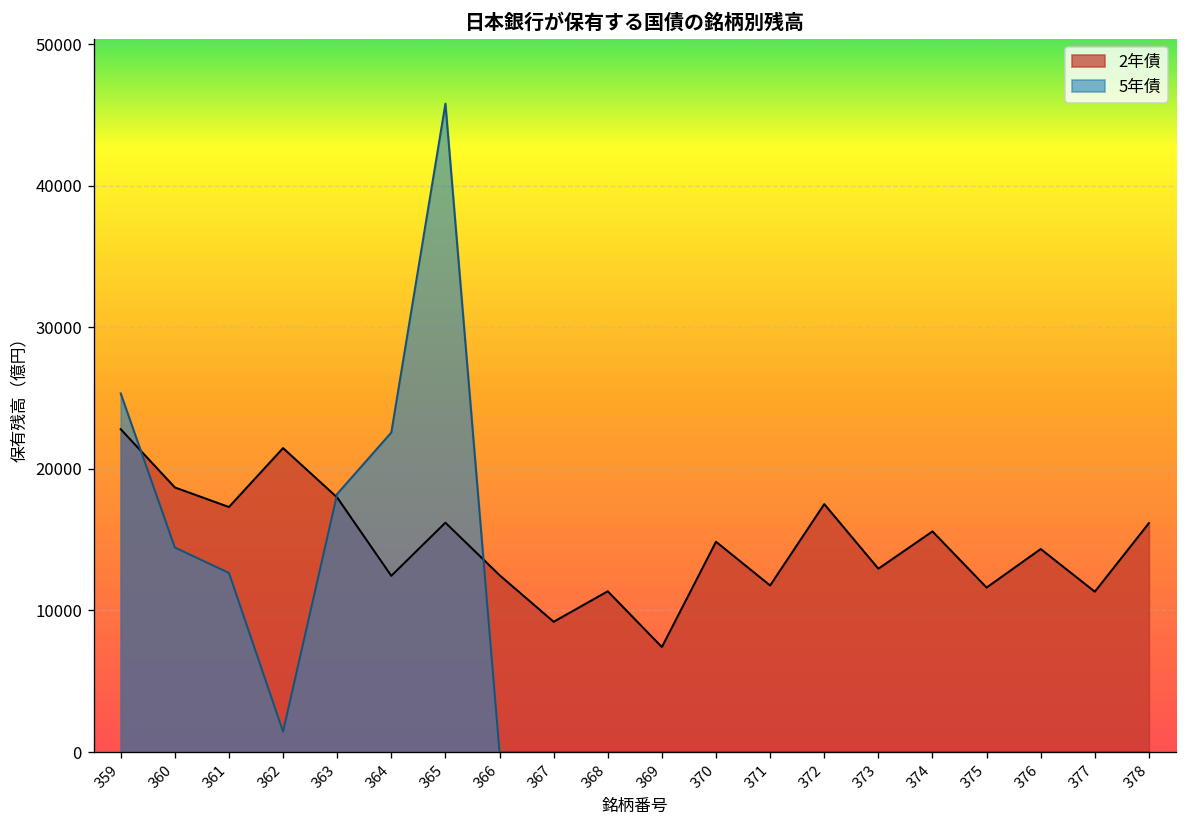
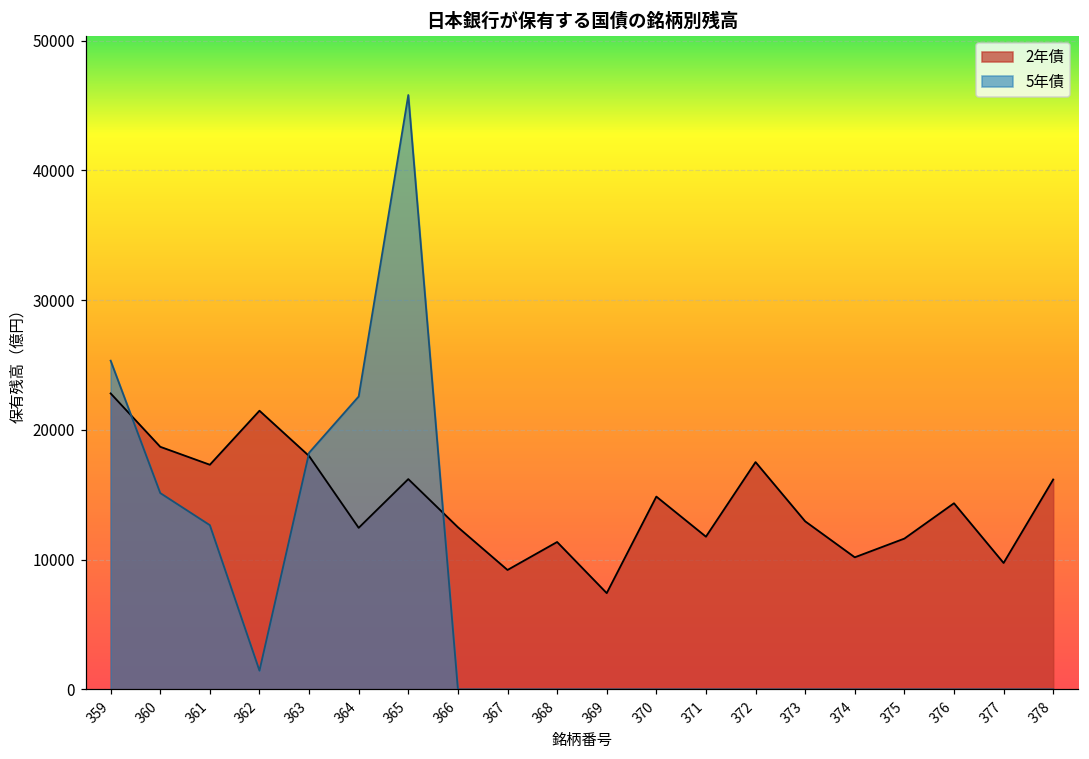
5年債, 360: 14400 -> 15100
2年債, 374: 15600 -> 10200
2年債, 377: 11300 -> 9700
